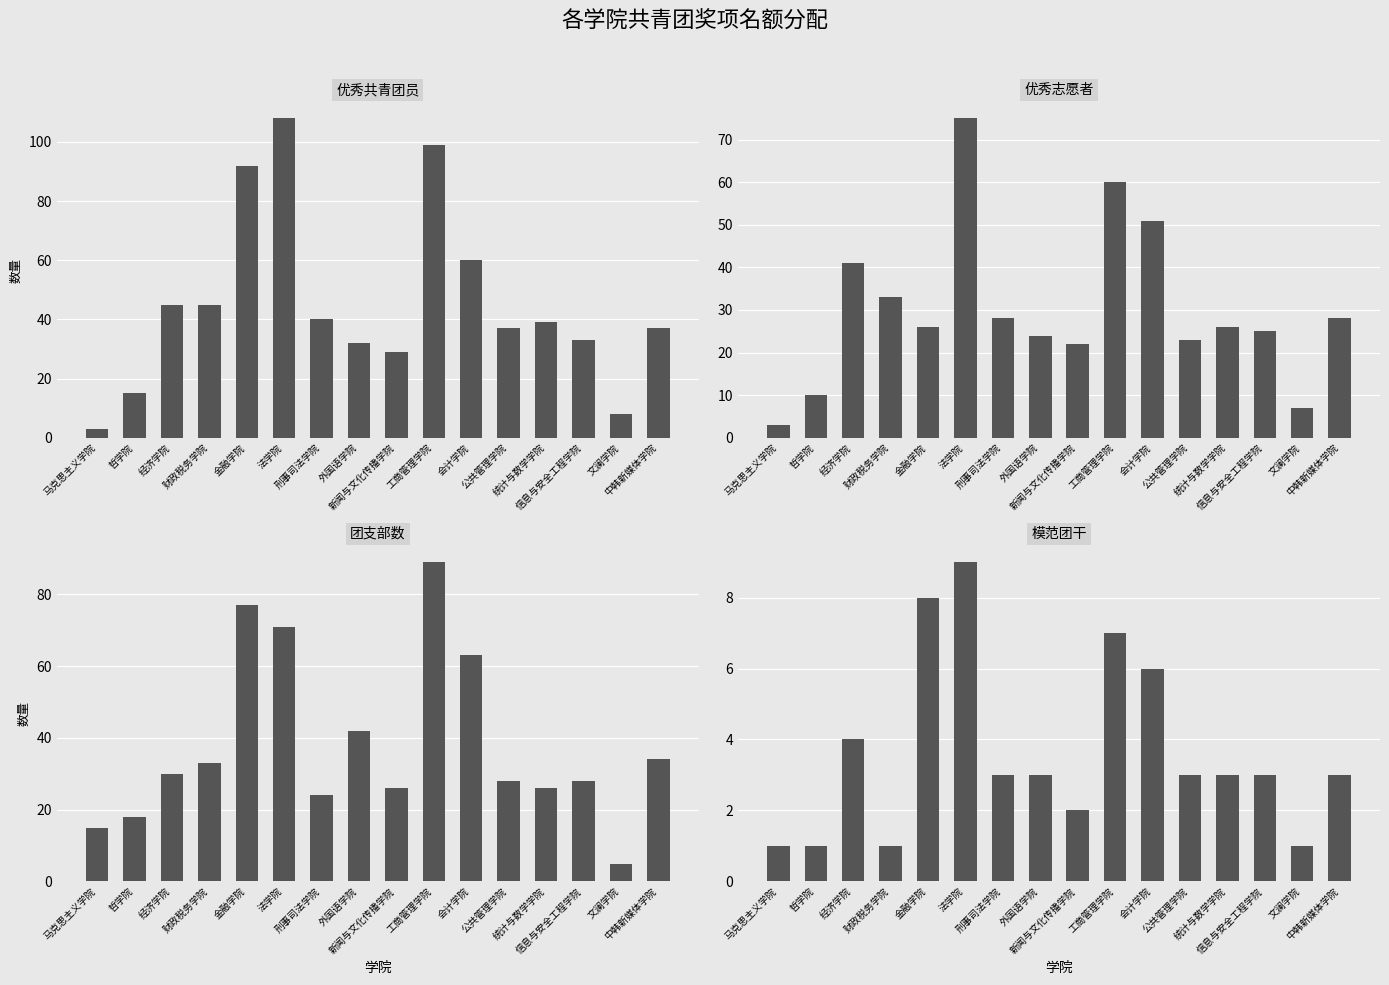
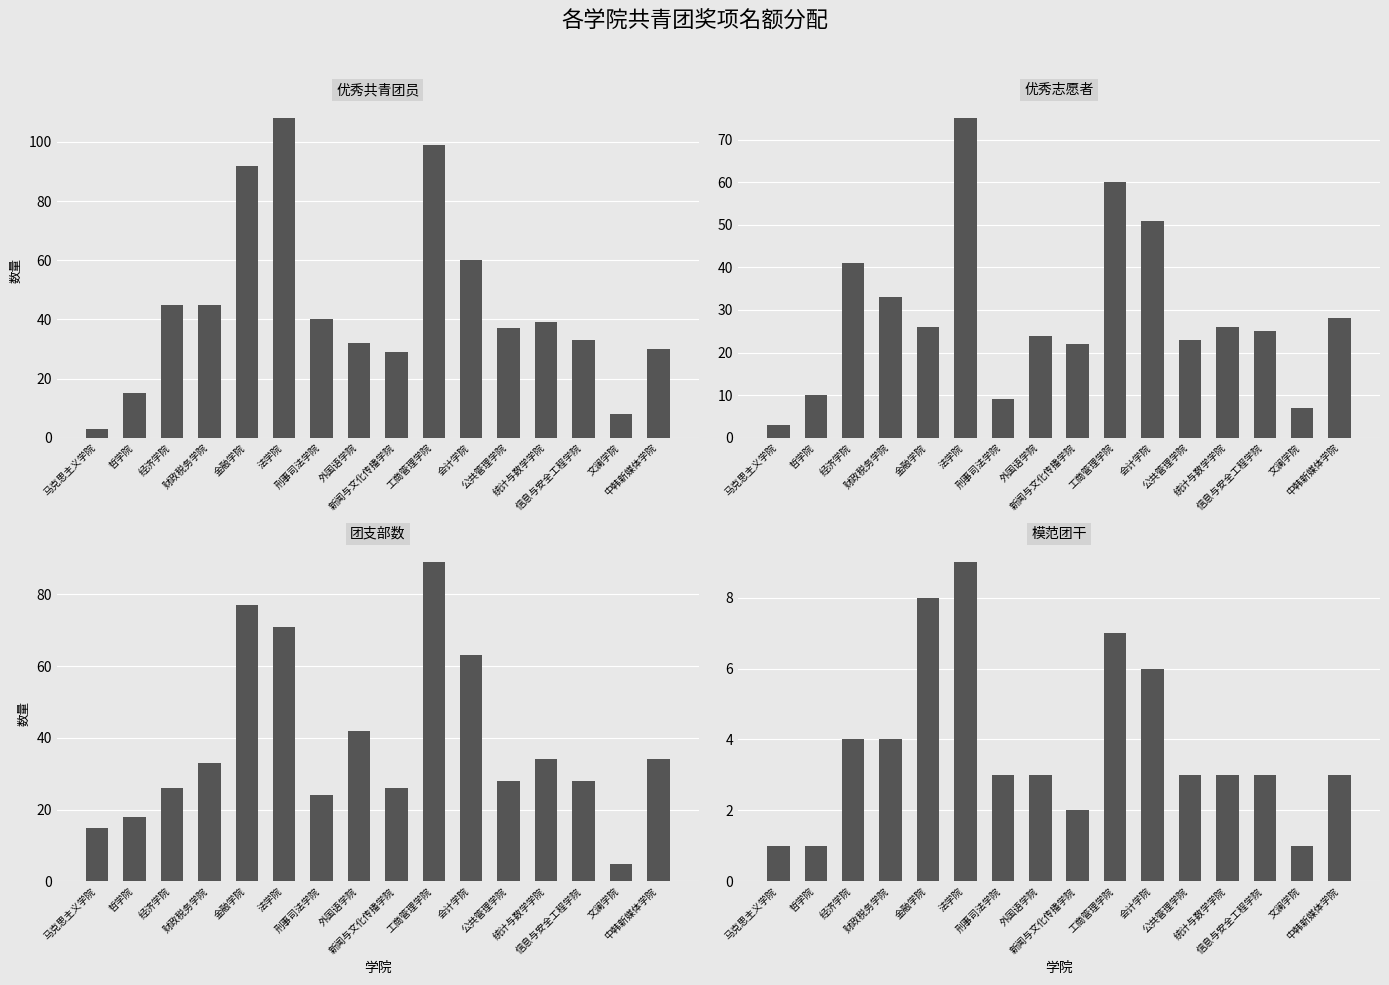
优秀共青团员, 中韩新媒体学院: 37 -> 30
优秀志愿者, 刑事司法学院: 28 -> 9
团支部数, 经济学院: 30 -> 26
团支部数, 统计与数学学院: 26 -> 34
模范团干, 财政税务学院: 1 -> 4
